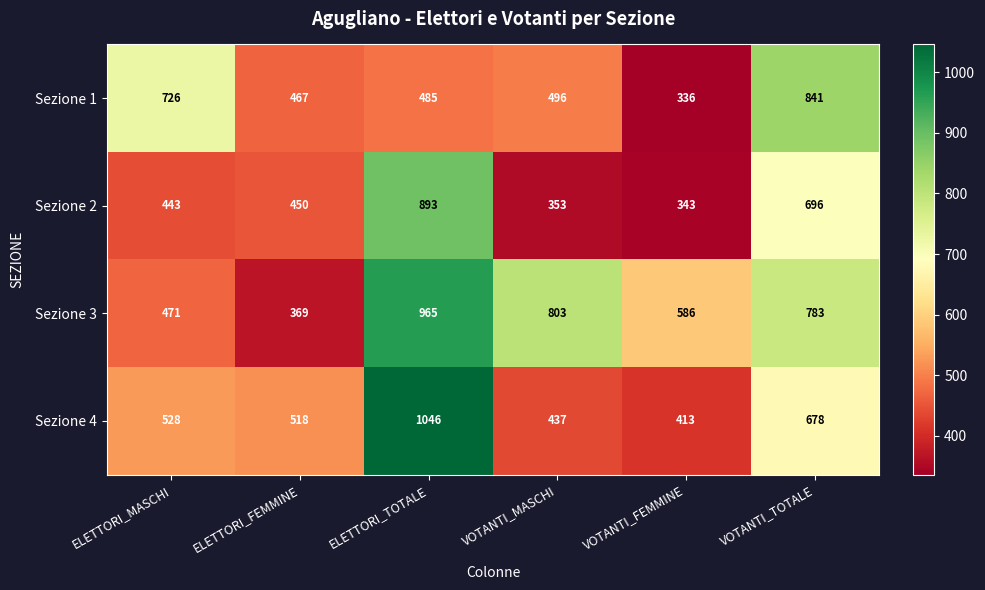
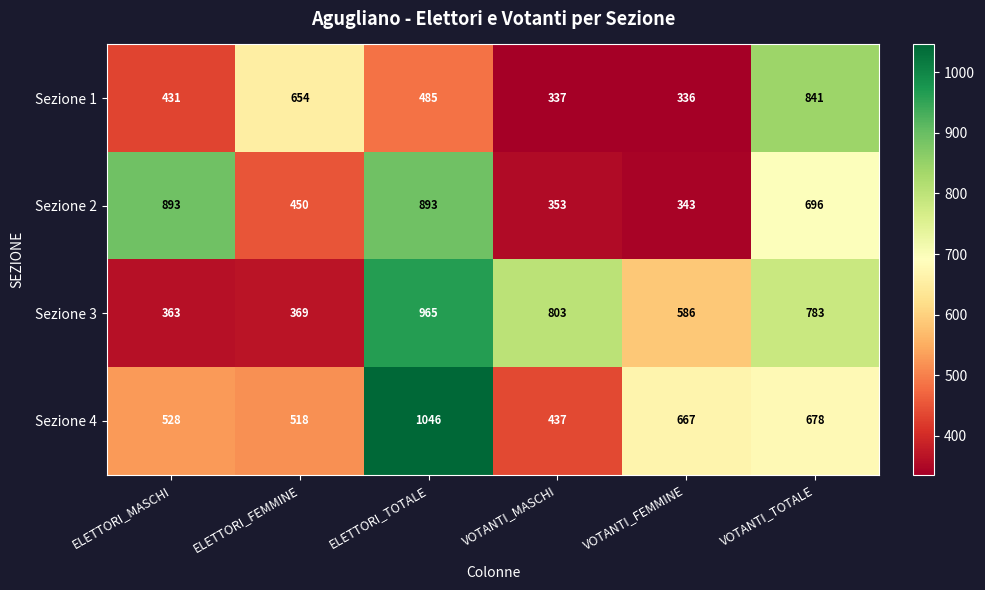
Sezione 1, ELETTORI_MASCHI: 726 -> 431
Sezione 1, ELETTORI_FEMMINE: 467 -> 654
Sezione 1, VOTANTI_MASCHI: 496 -> 337
Sezione 2, ELETTORI_MASCHI: 443 -> 893
Sezione 3, ELETTORI_MASCHI: 471 -> 363
Sezione 4, VOTANTI_FEMMINE: 413 -> 667
